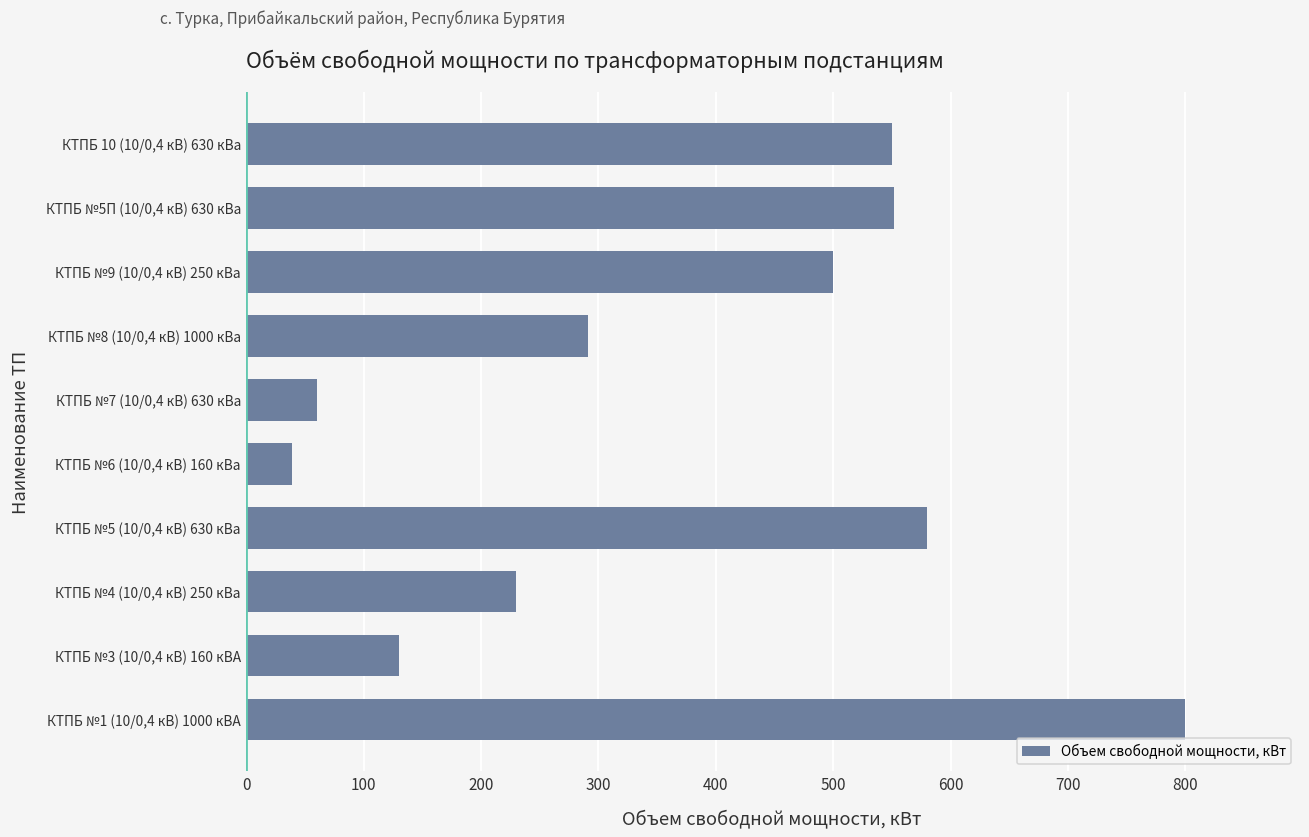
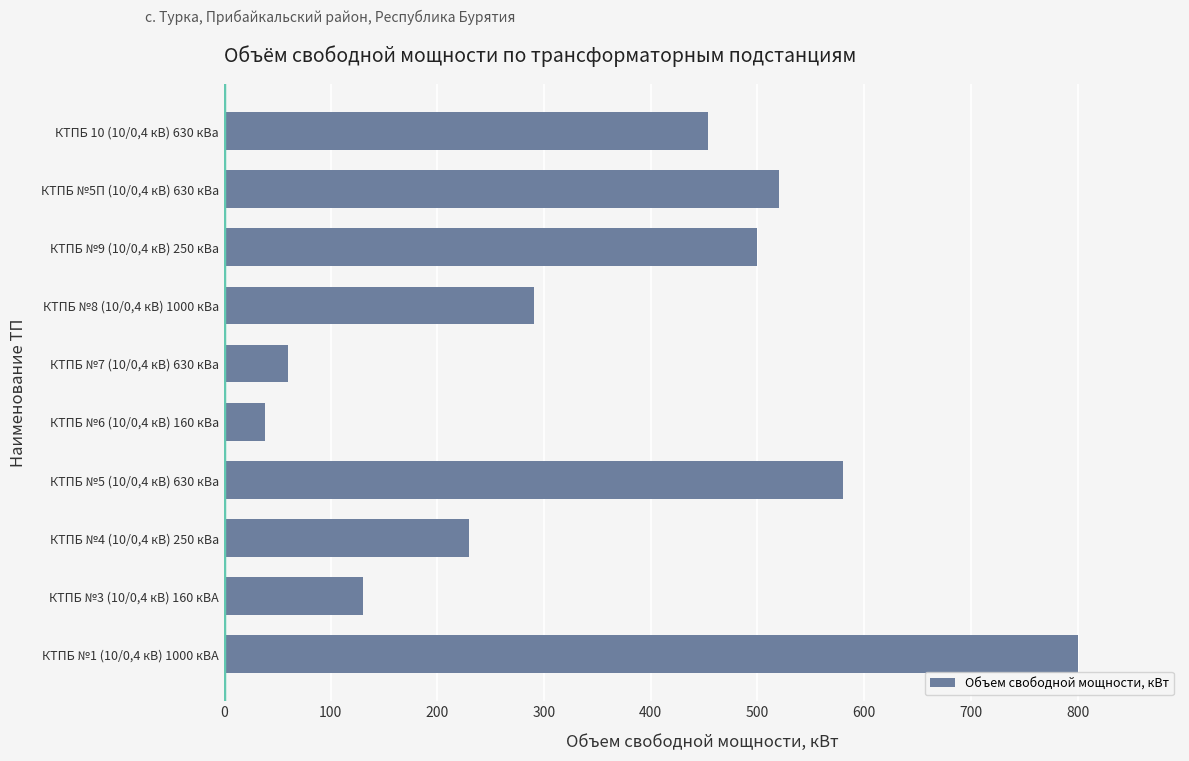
КТПБ 10 (10/0,4 кВ) 630 кВа: 550 -> 454
КТПБ №5П (10/0,4 кВ) 630 кВа: 552 -> 520
